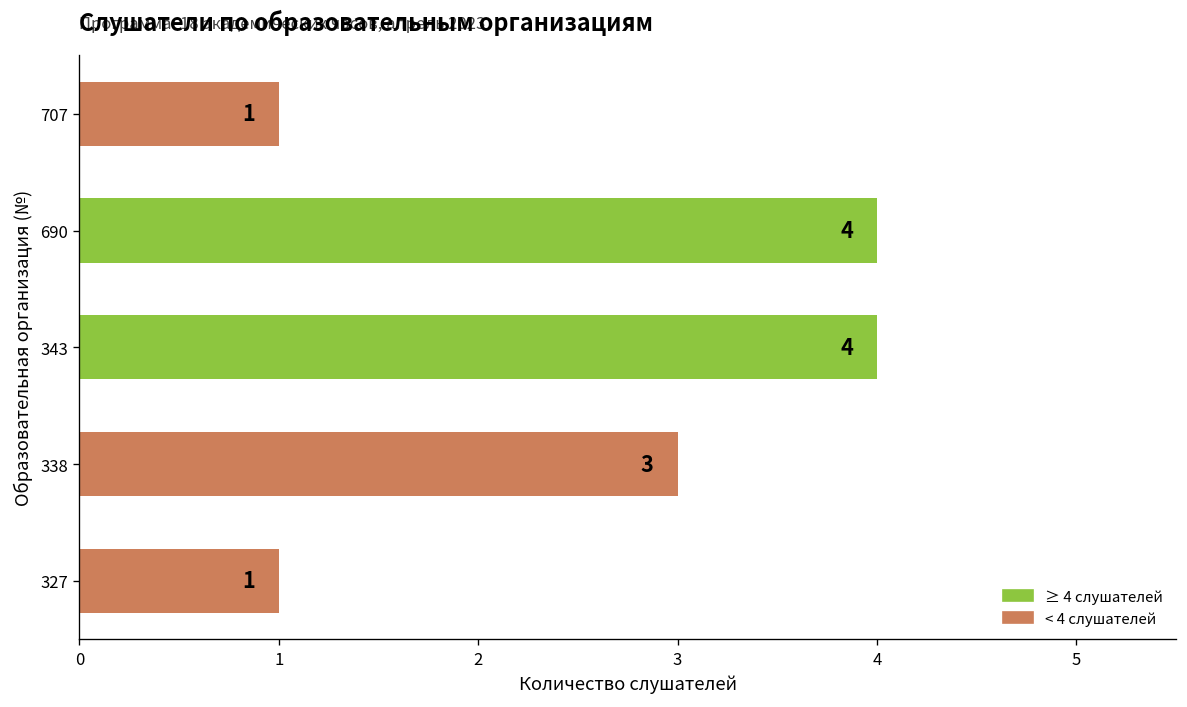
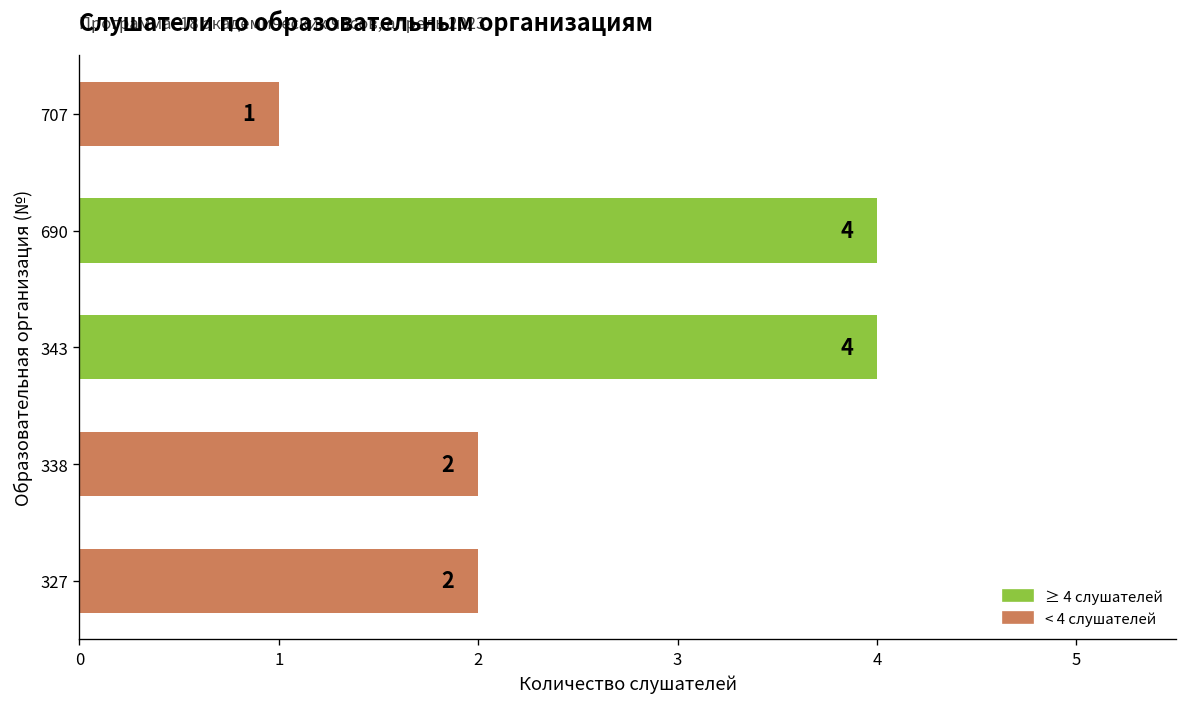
338: 3 -> 2
327: 1 -> 2
